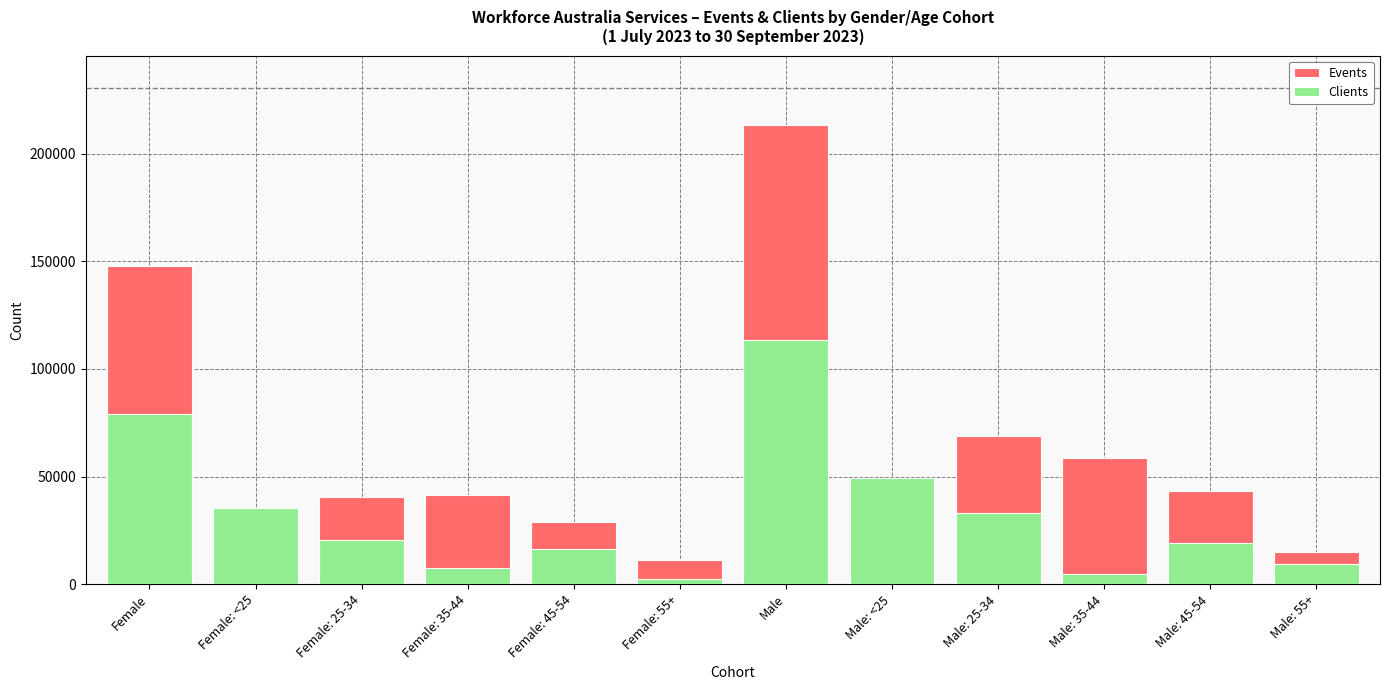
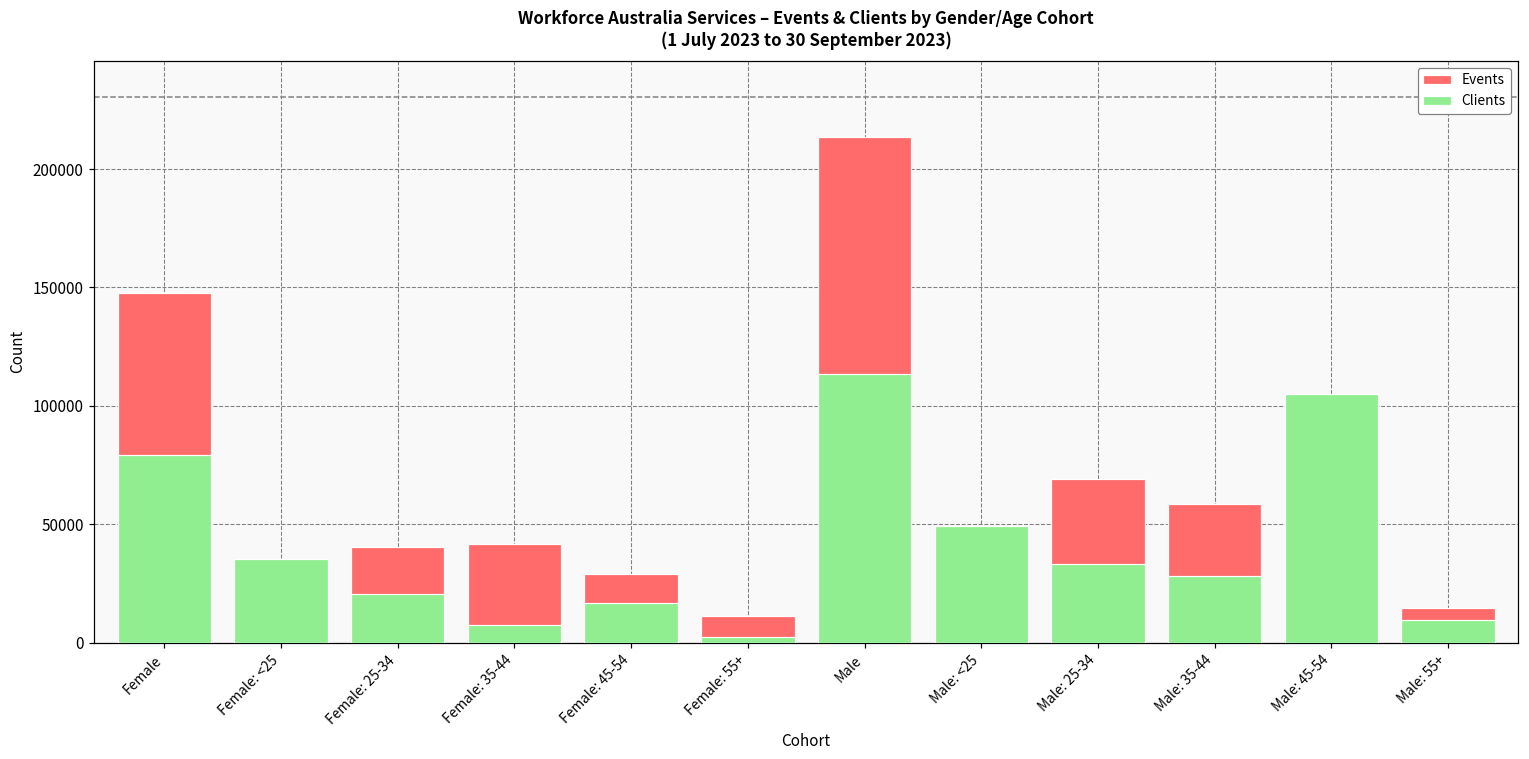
Clients, Male: 35-44: 5000 -> 28000
Clients, Male: 45-54: 19000 -> 105000
